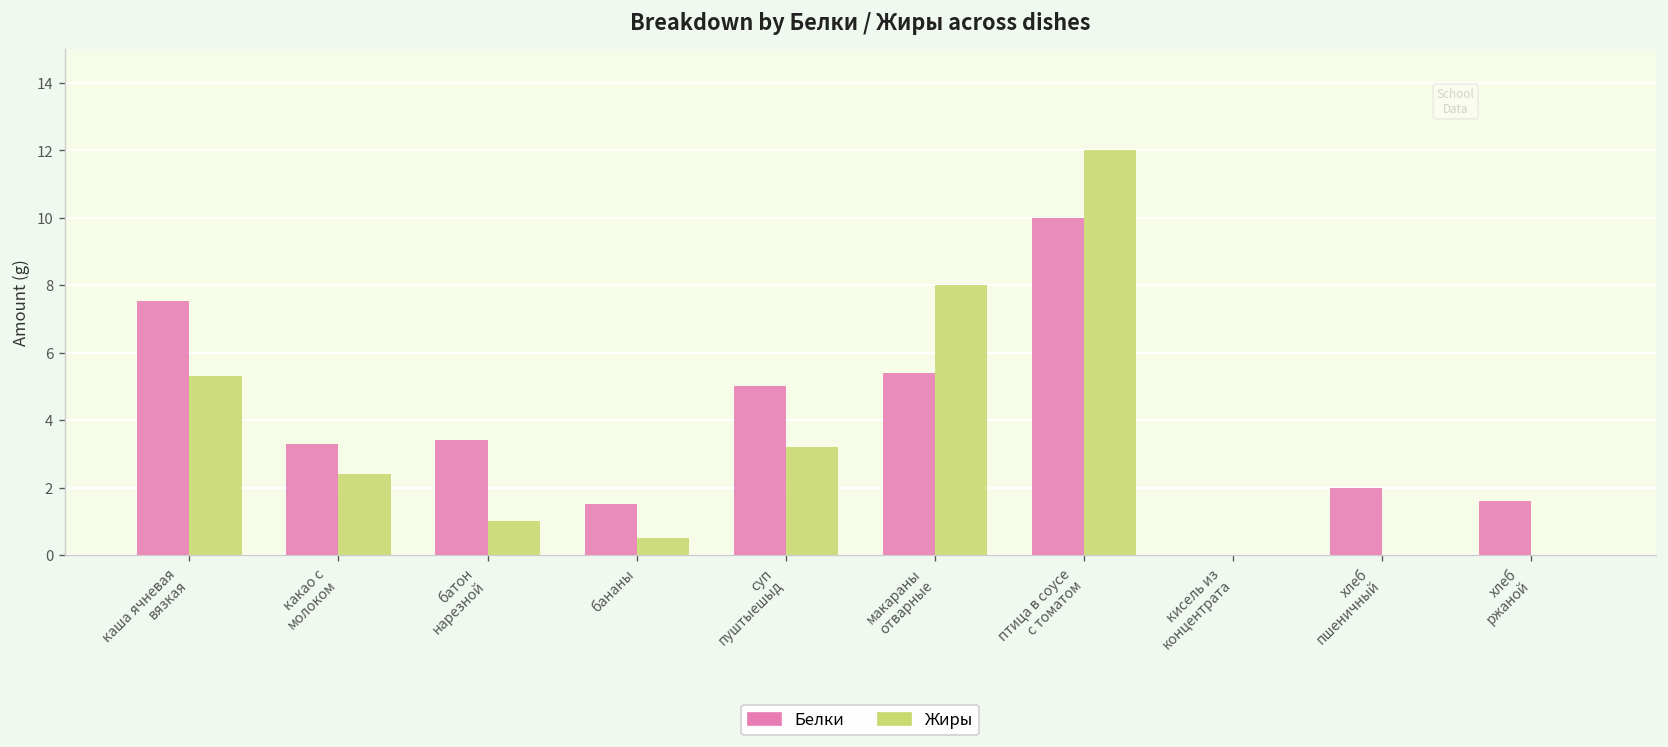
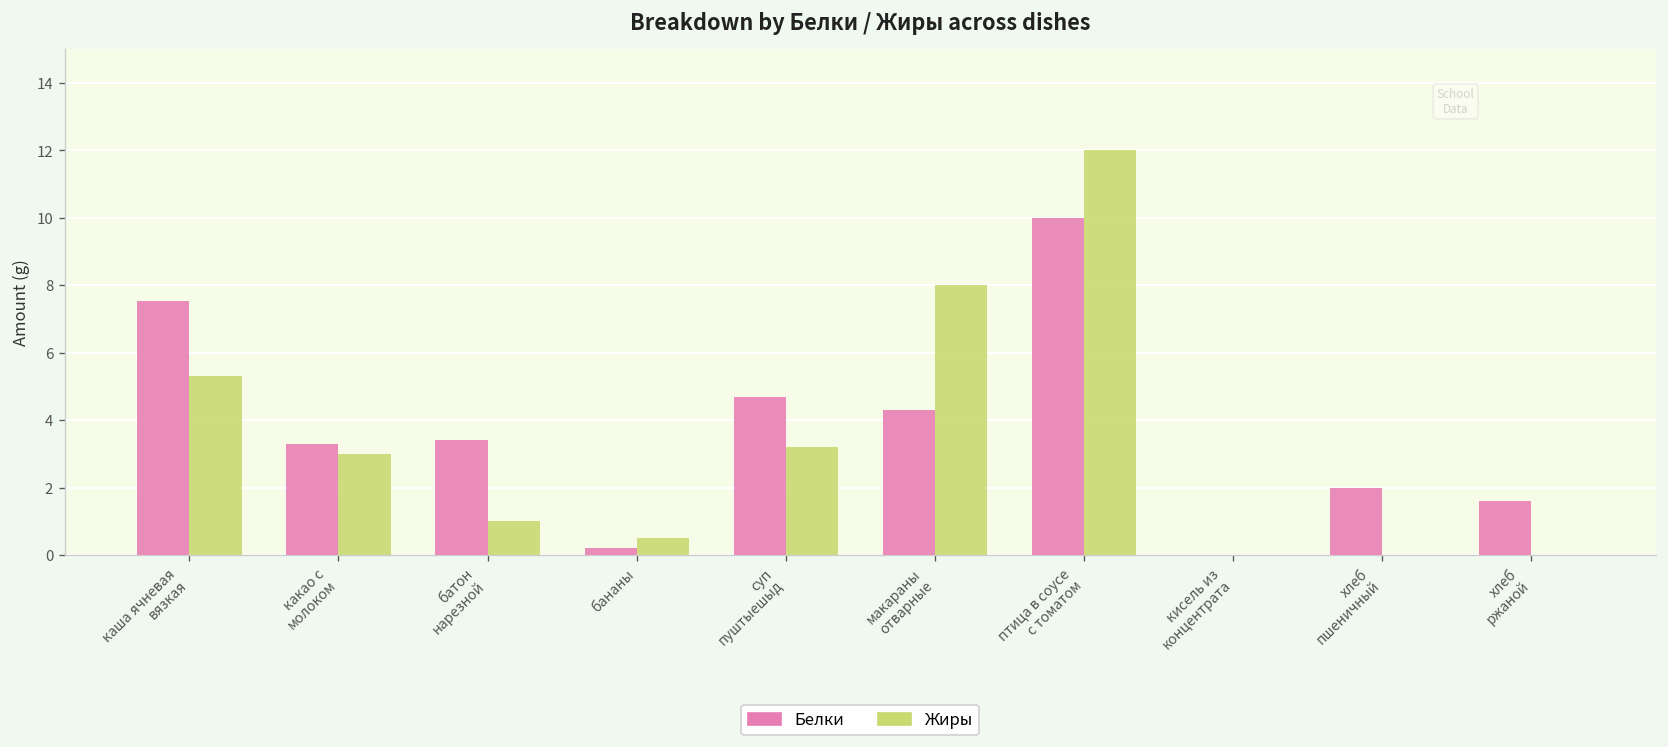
Жиры, какао с молоком: 2.4 -> 3.0
Белки, бананы: 1.5 -> 0.2
Белки, суп пуштыешыд: 5.0 -> 4.7
Белки, макараны отварные: 5.4 -> 4.3
